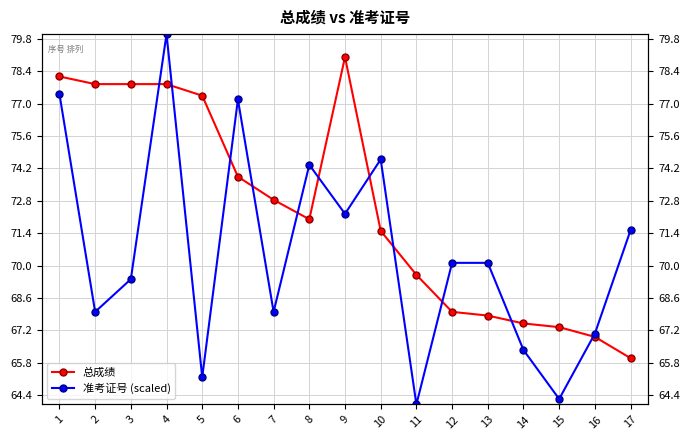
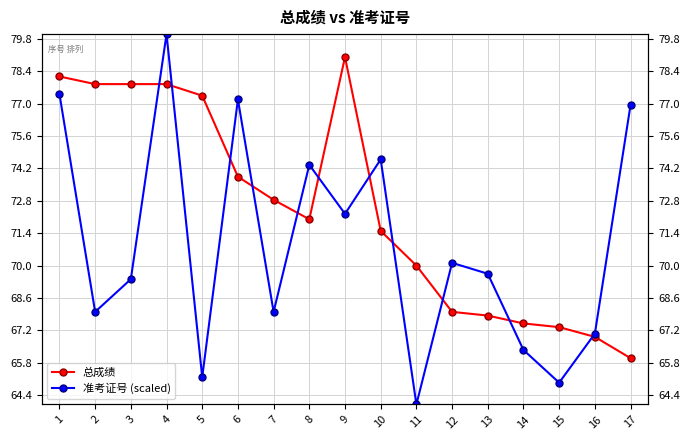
总成绩, 11: 69.6 -> 70.0
准考证号 (scaled), 13: 70.1 -> 69.6
准考证号 (scaled), 15: 64.2 -> 64.9
准考证号 (scaled), 17: 71.5 -> 76.9
